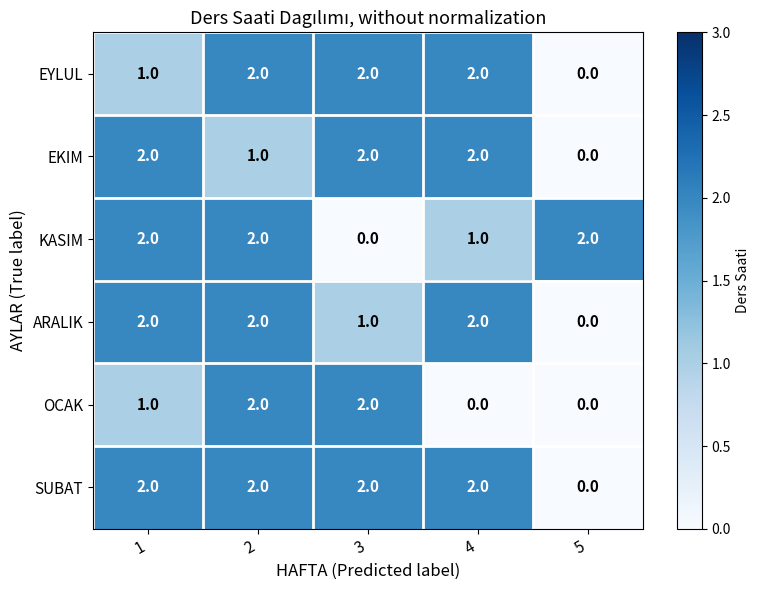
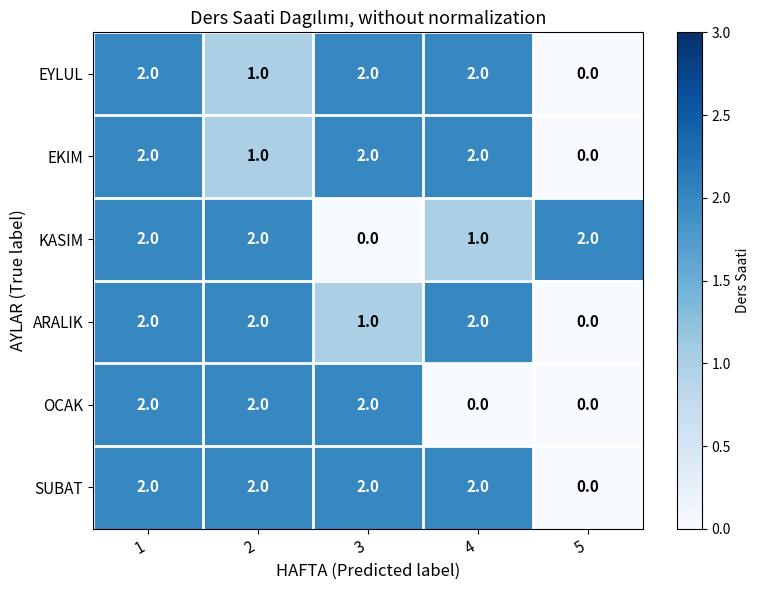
EYLUL, 1: 1.0 -> 2.0
EYLUL, 2: 2.0 -> 1.0
OCAK, 1: 1.0 -> 2.0
